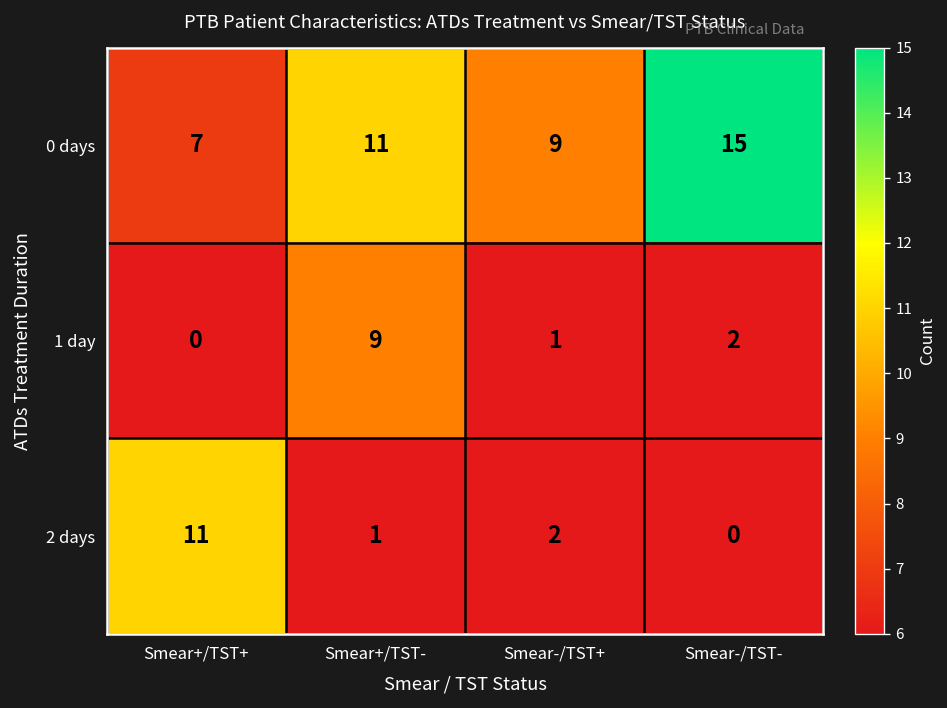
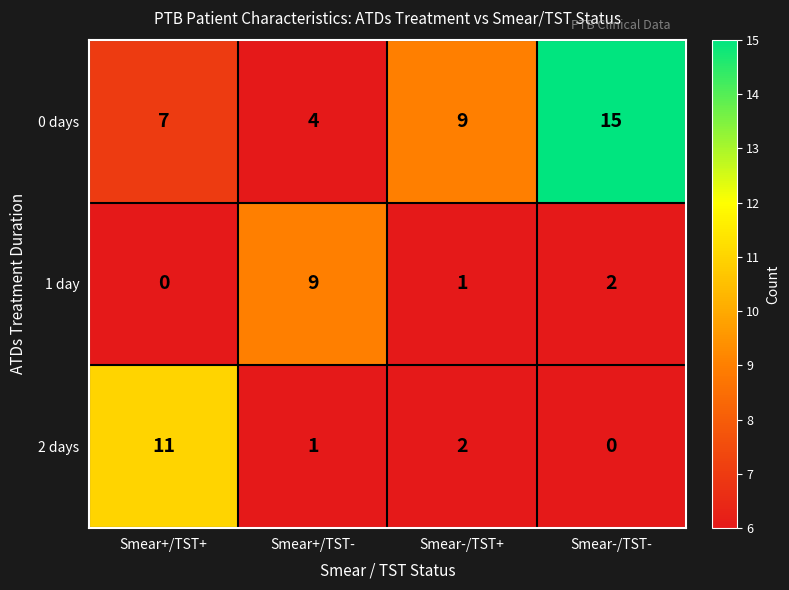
0 days, Smear+/TST-: 11 -> 4
